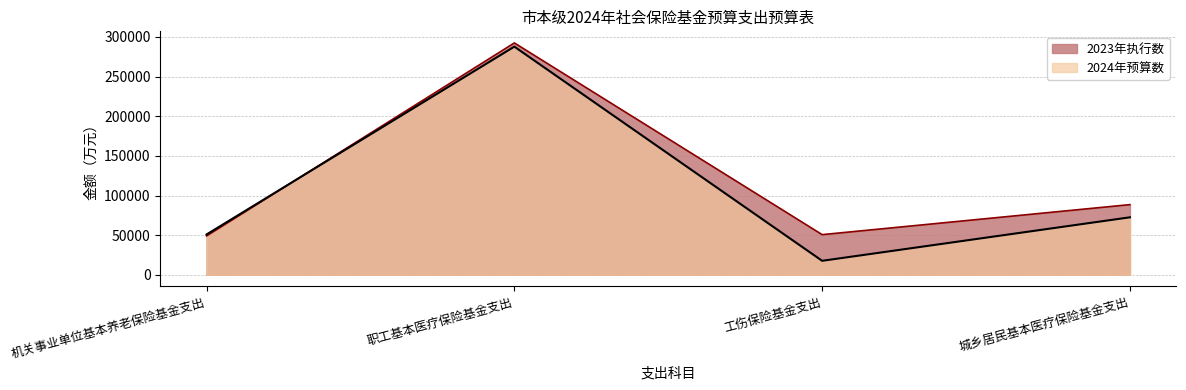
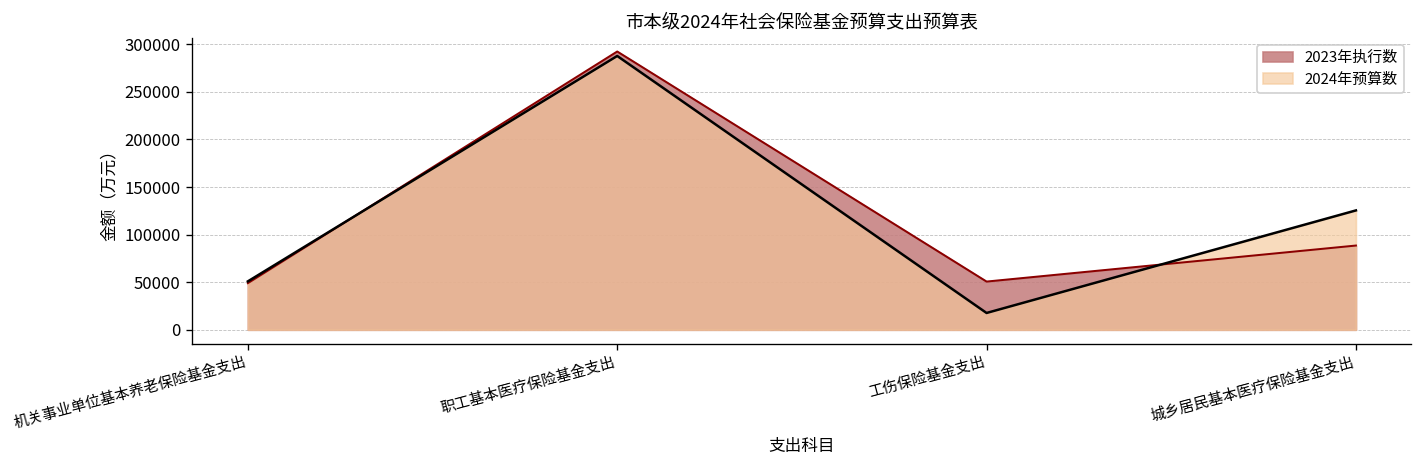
2024年预算数, 城乡居民基本医疗保险基金支出: 70000 -> 130000
